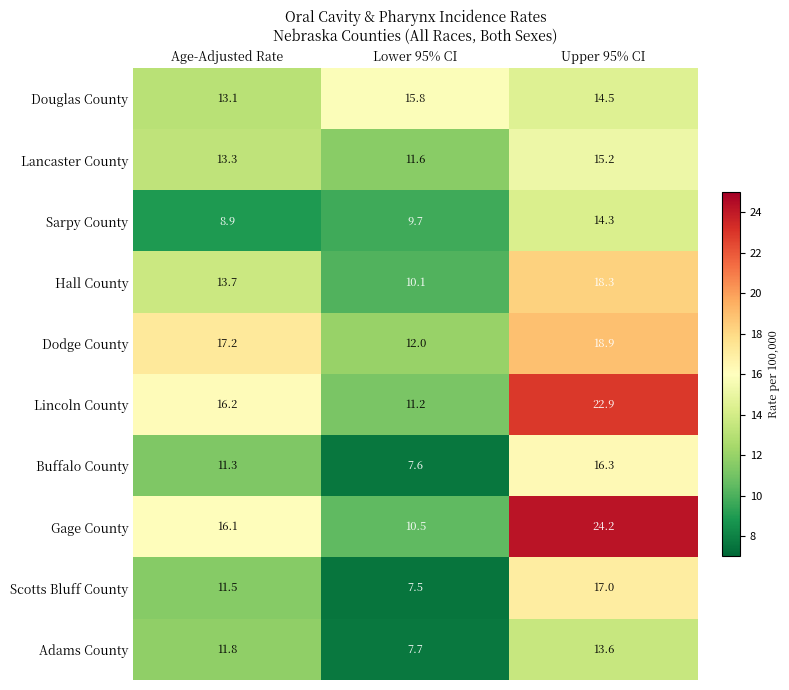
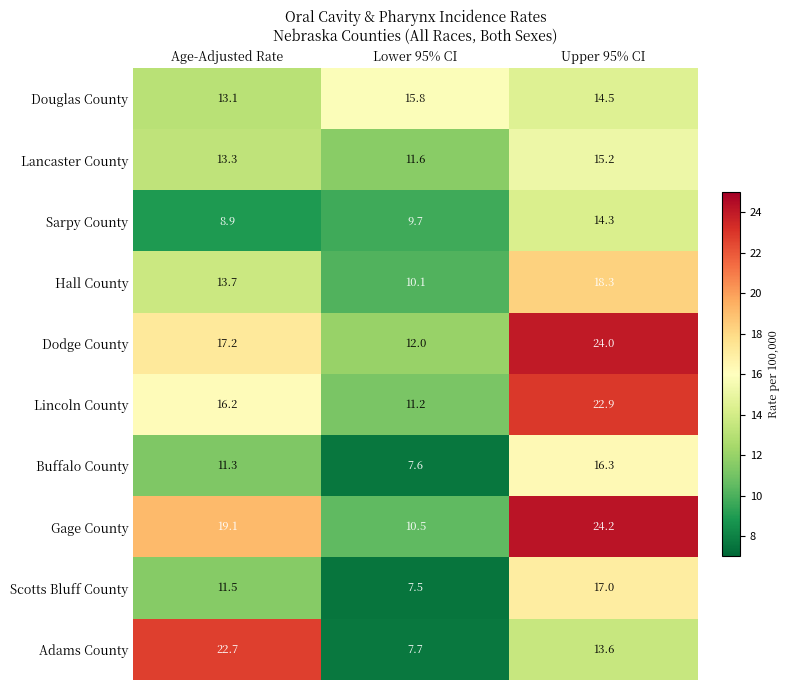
Dodge County, Upper 95% CI: 18.9 -> 24.0
Gage County, Age-Adjusted Rate: 16.1 -> 19.1
Adams County, Age-Adjusted Rate: 11.8 -> 22.7
